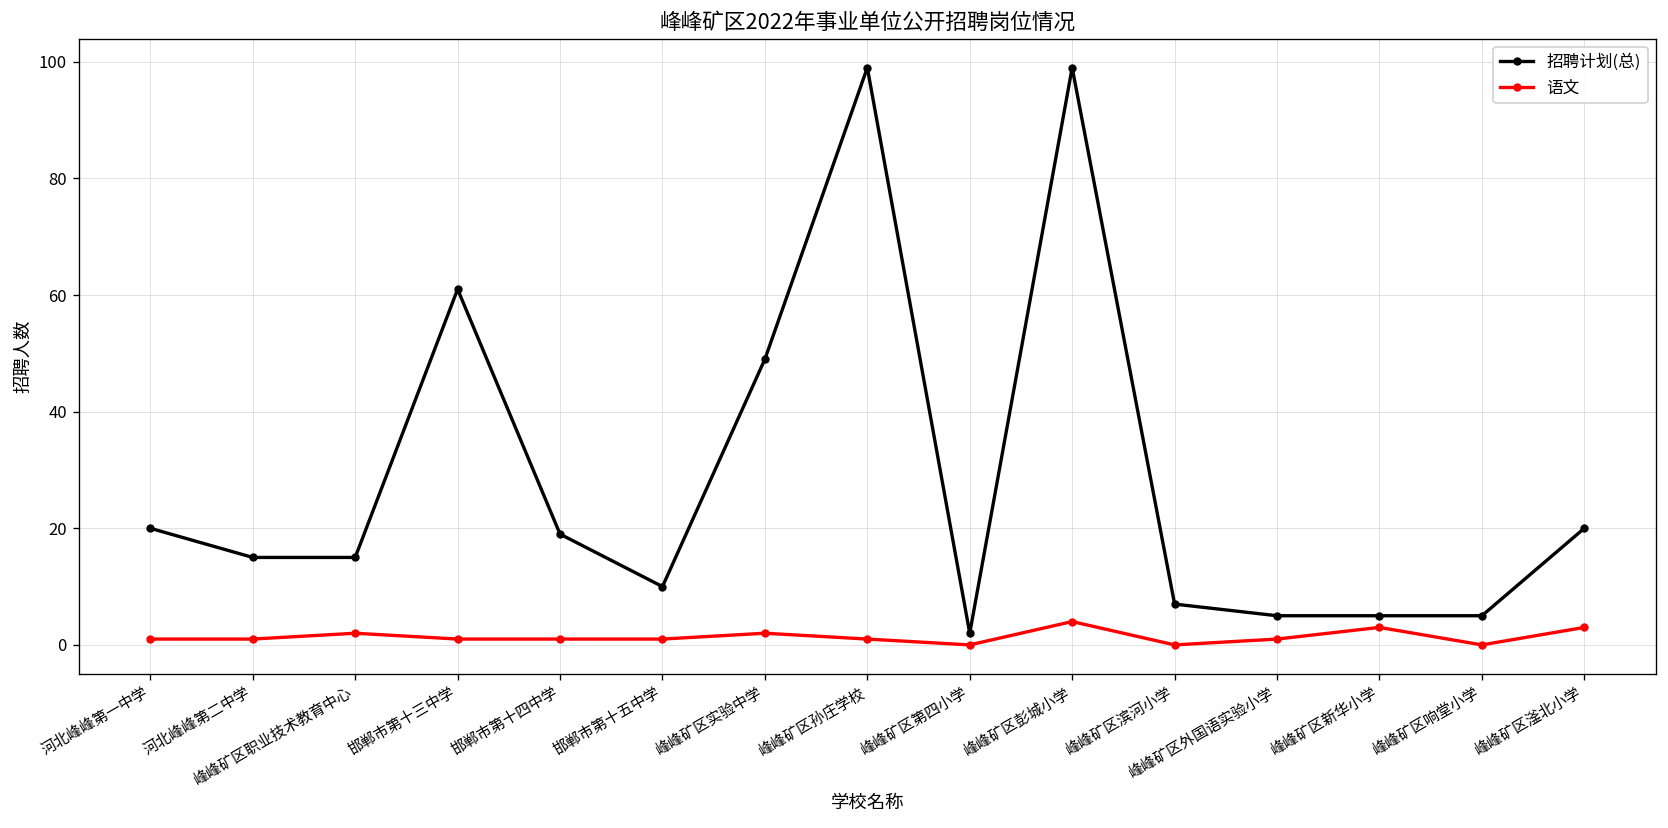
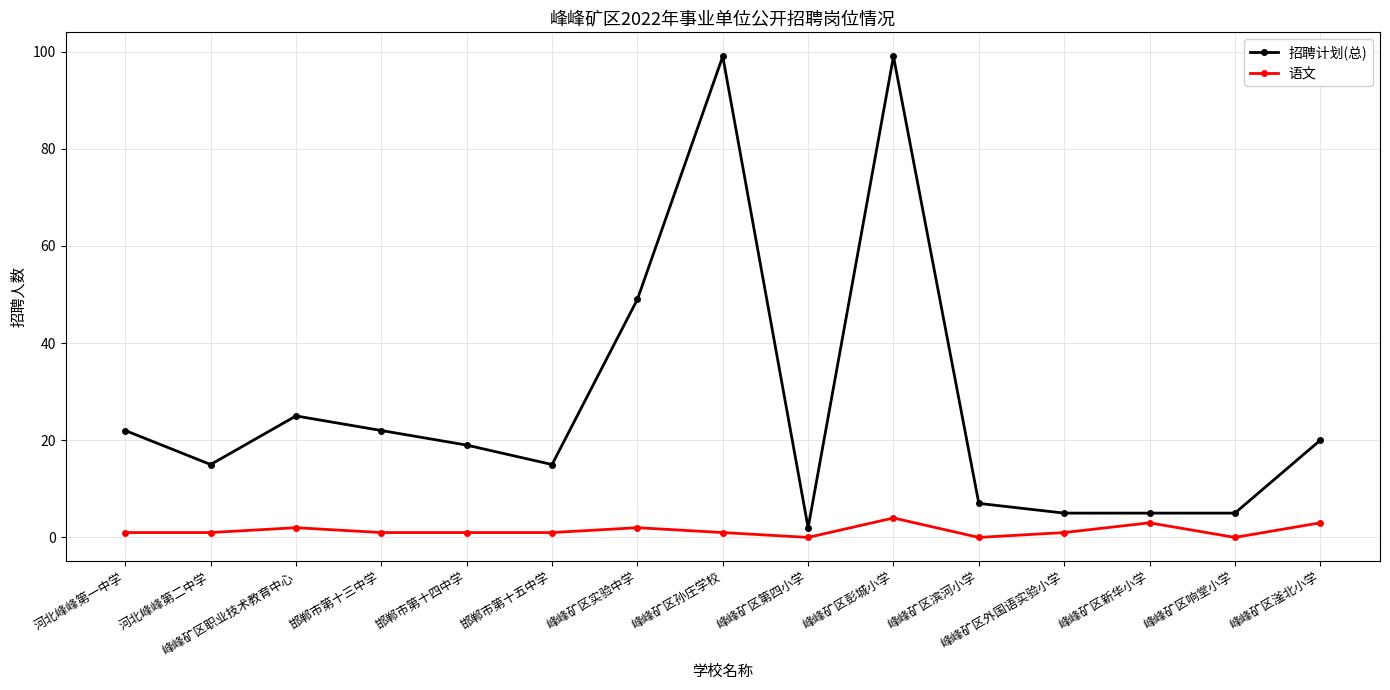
招聘计划(总), 河北峰峰第一中学: 20 -> 22
招聘计划(总), 峰峰矿区职业技术教育中心: 15 -> 25
招聘计划(总), 邯郸市第十三中学: 61 -> 22
招聘计划(总), 邯郸市第十五中学: 10 -> 15
